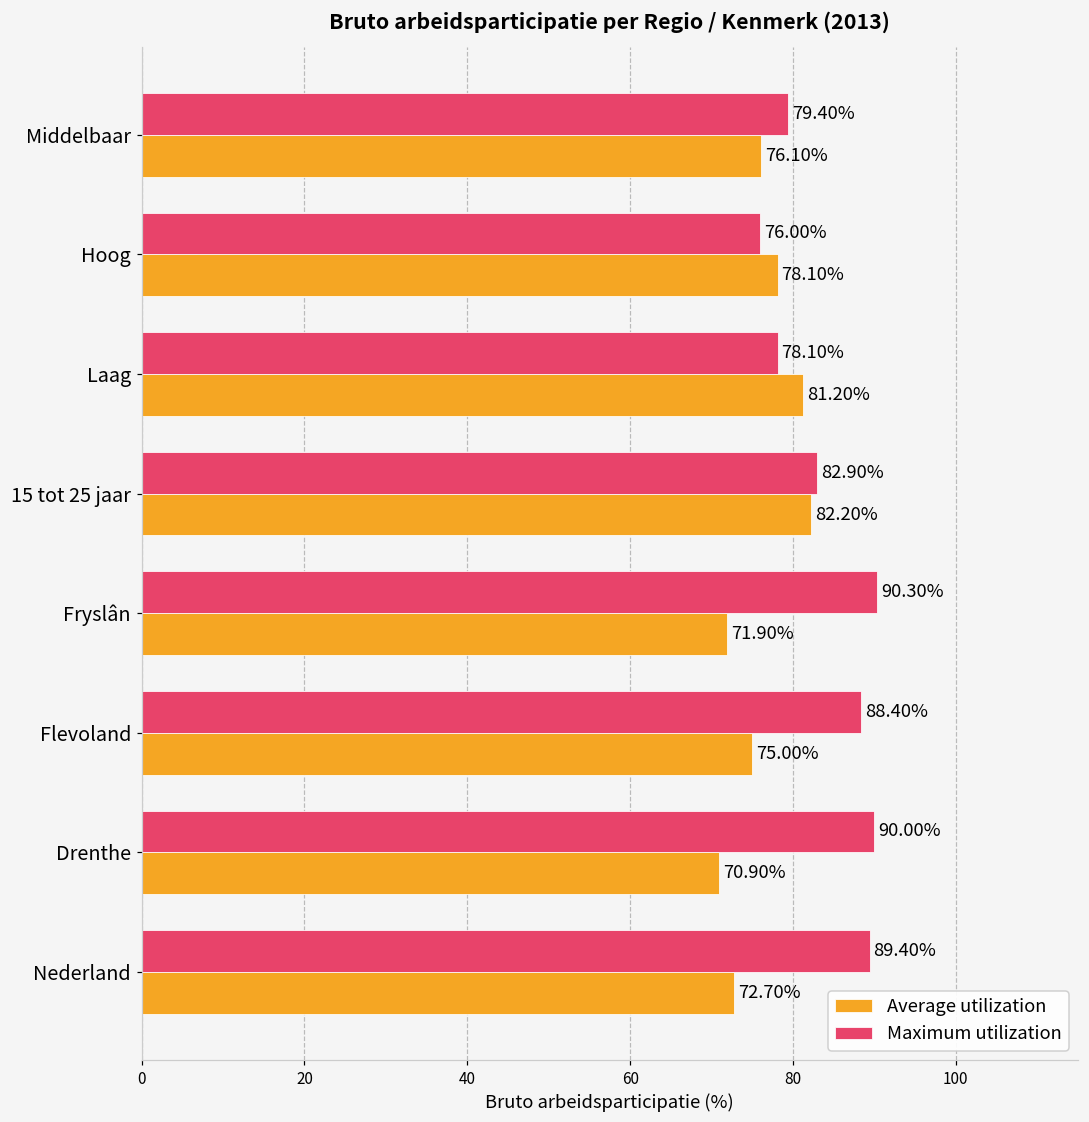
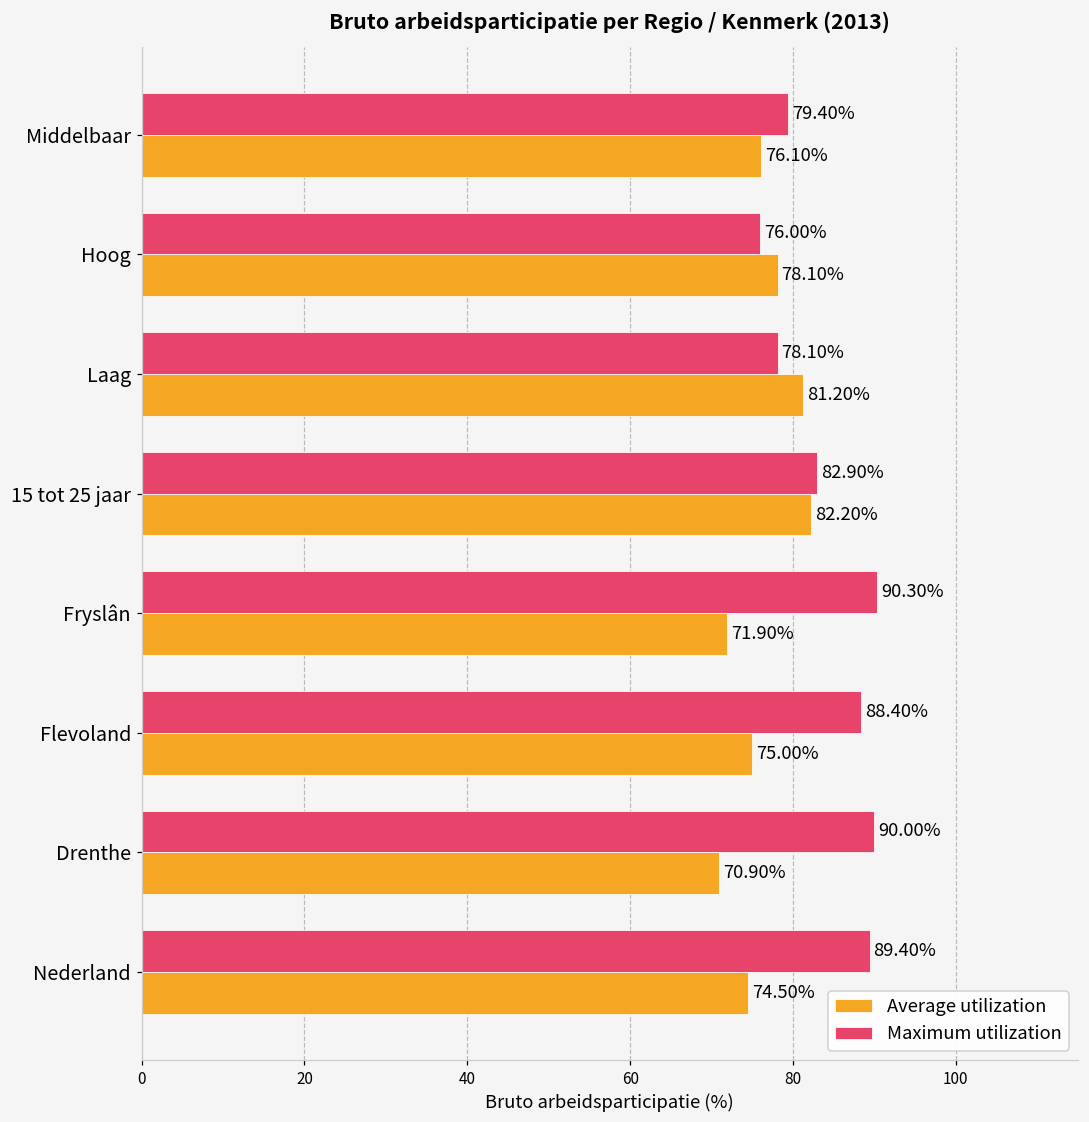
Average utilization, Nederland: 72.70% -> 74.50%
